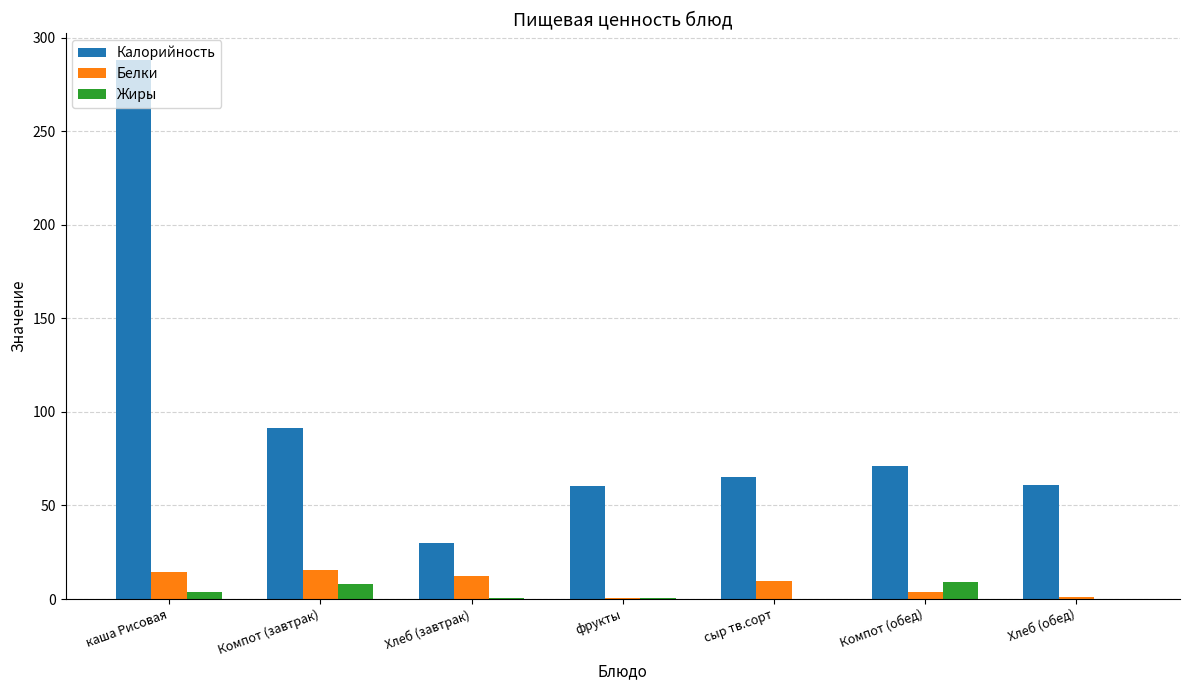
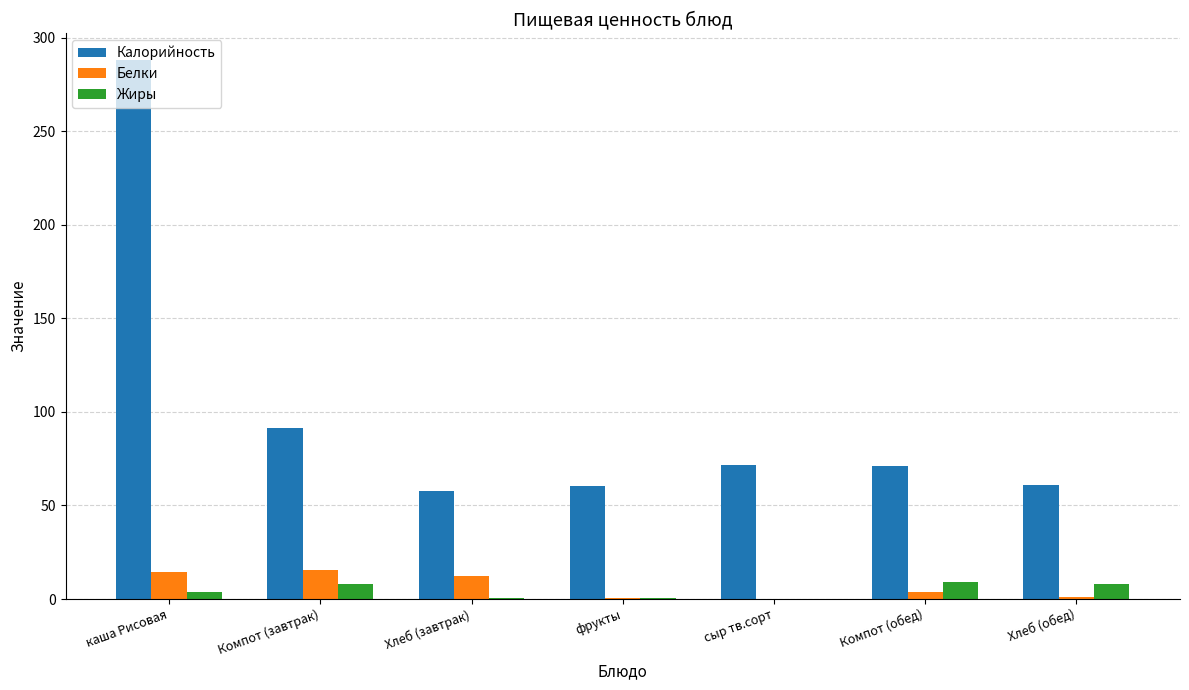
Калорийность, Хлеб (завтрак): 30 -> 58
Калорийность, сыр тв.сорт: 65 -> 72
Белки, сыр тв.сорт: 10 -> 0
Жиры, Хлеб (обед): 0 -> 8
